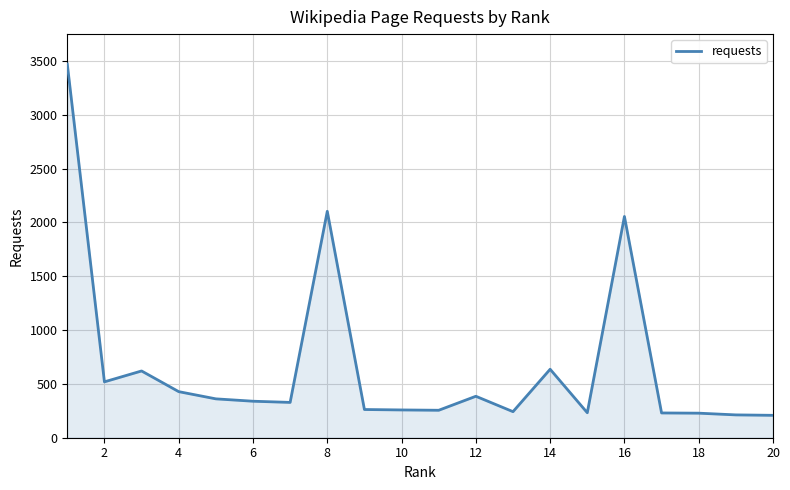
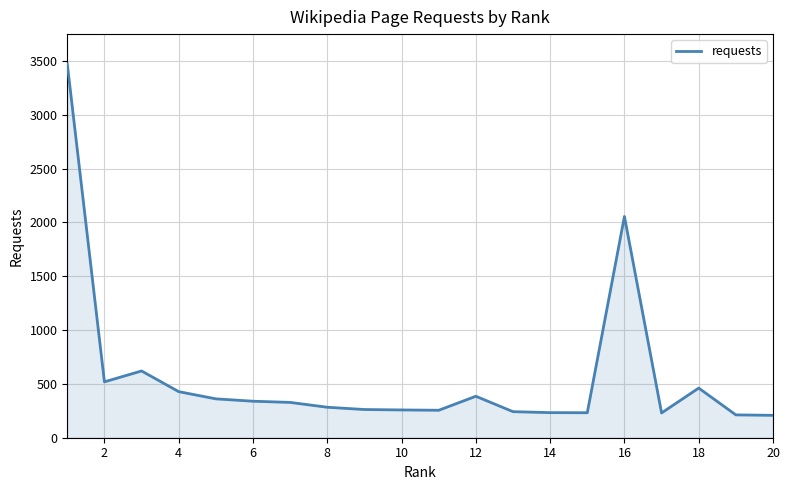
8: 2100 -> 280
14: 640 -> 230
18: 230 -> 460
